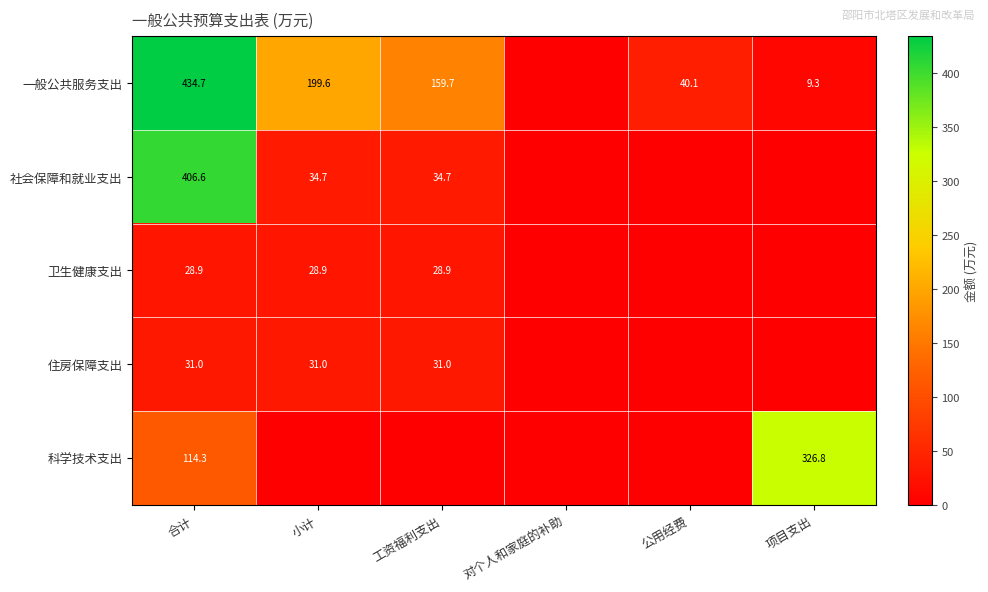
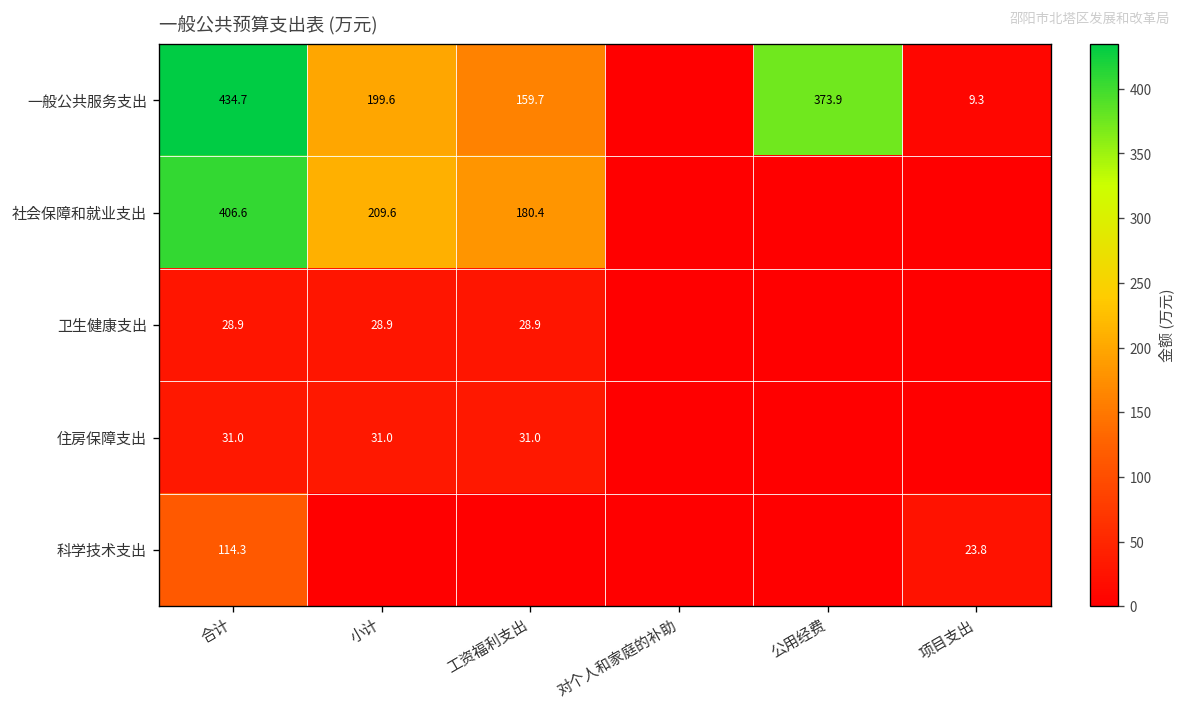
一般公共服务支出, 公用经费: 40.1 -> 373.9
社会保障和就业支出, 小计: 34.7 -> 209.6
社会保障和就业支出, 工资福利支出: 34.7 -> 180.4
科学技术支出, 项目支出: 326.8 -> 23.8
